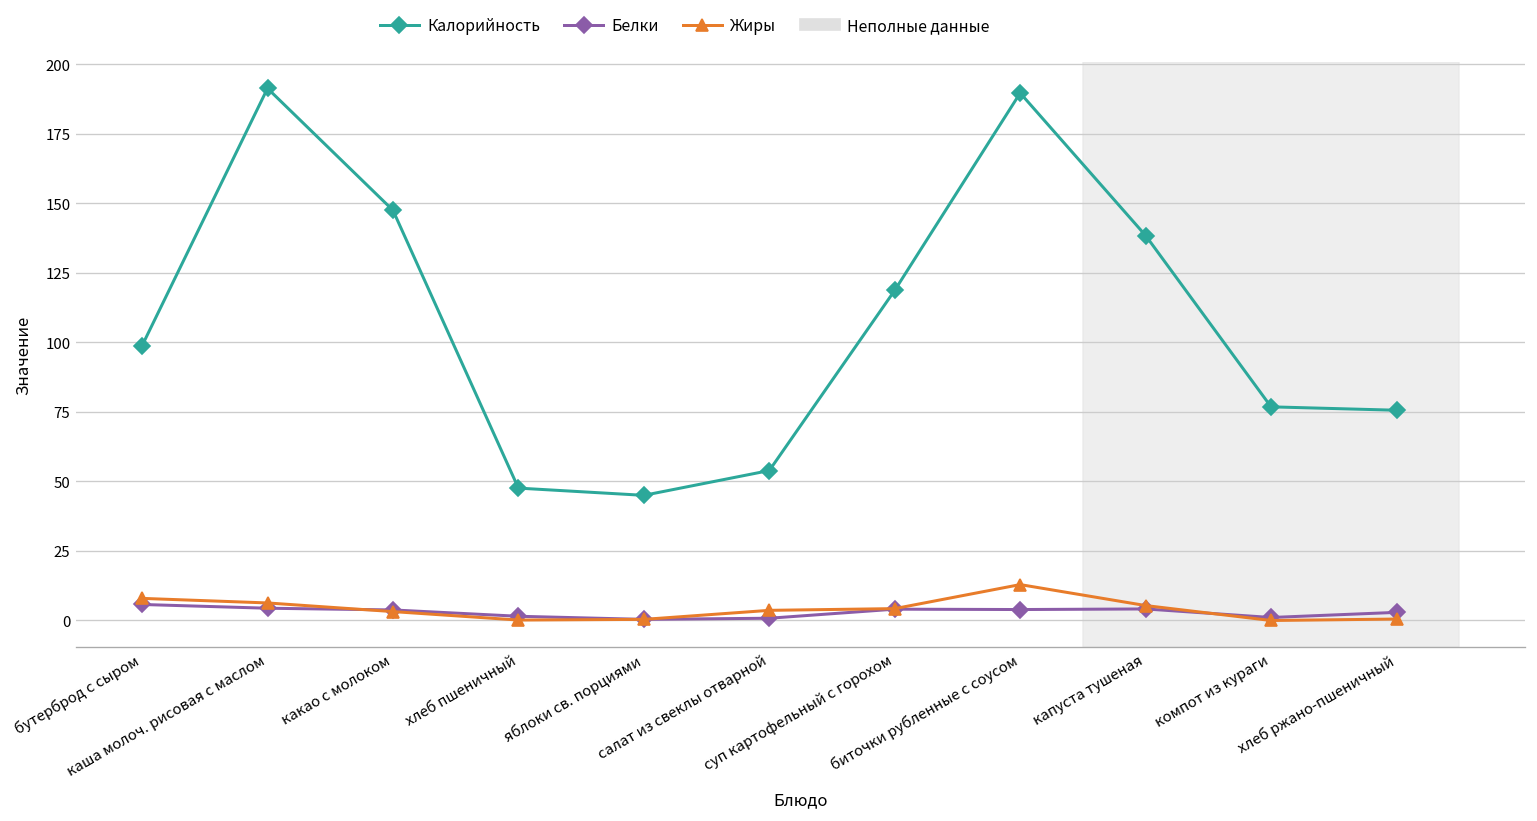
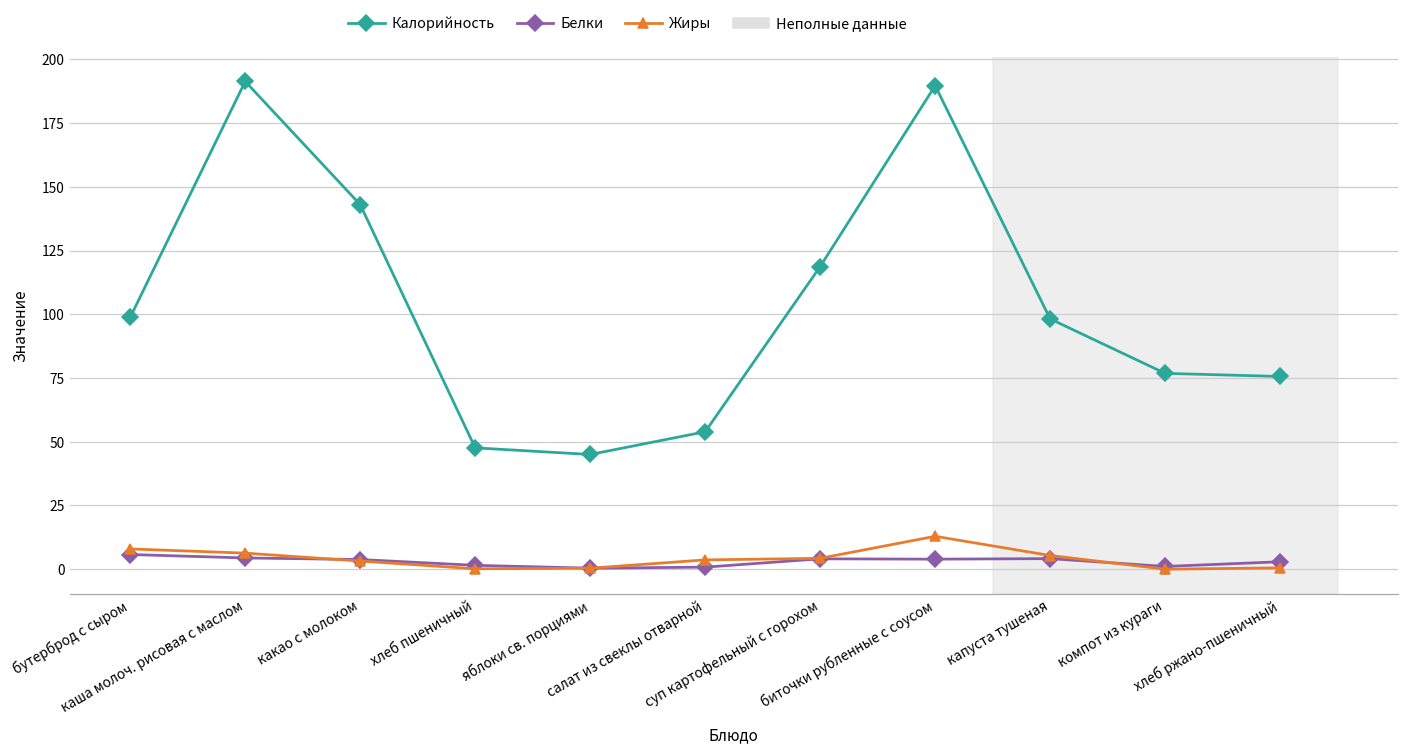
Калорийность, какао с молоком: 148 -> 143
Калорийность, капуста тушеная: 138 -> 98
